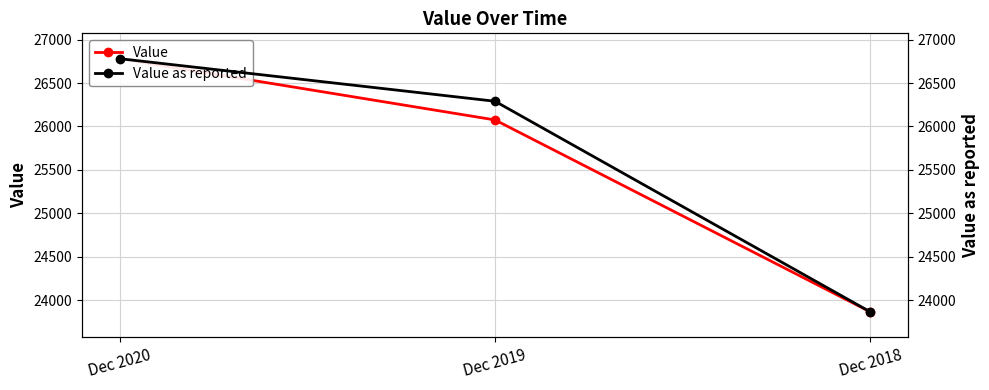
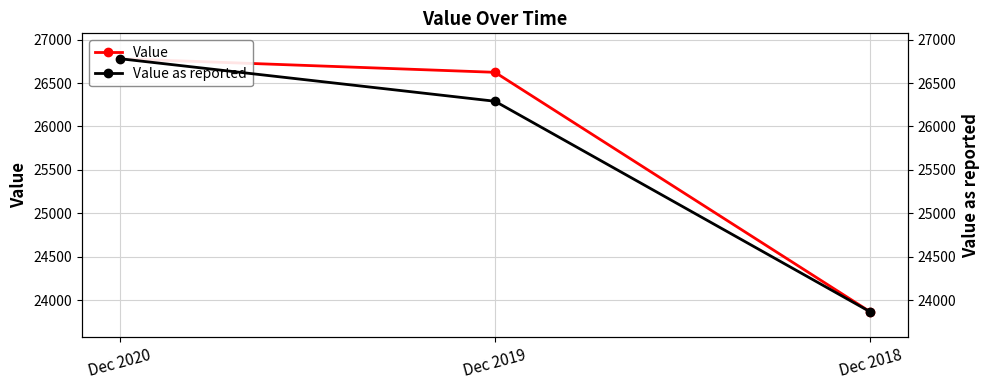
Value, Dec 2019: 26100 -> 26600
